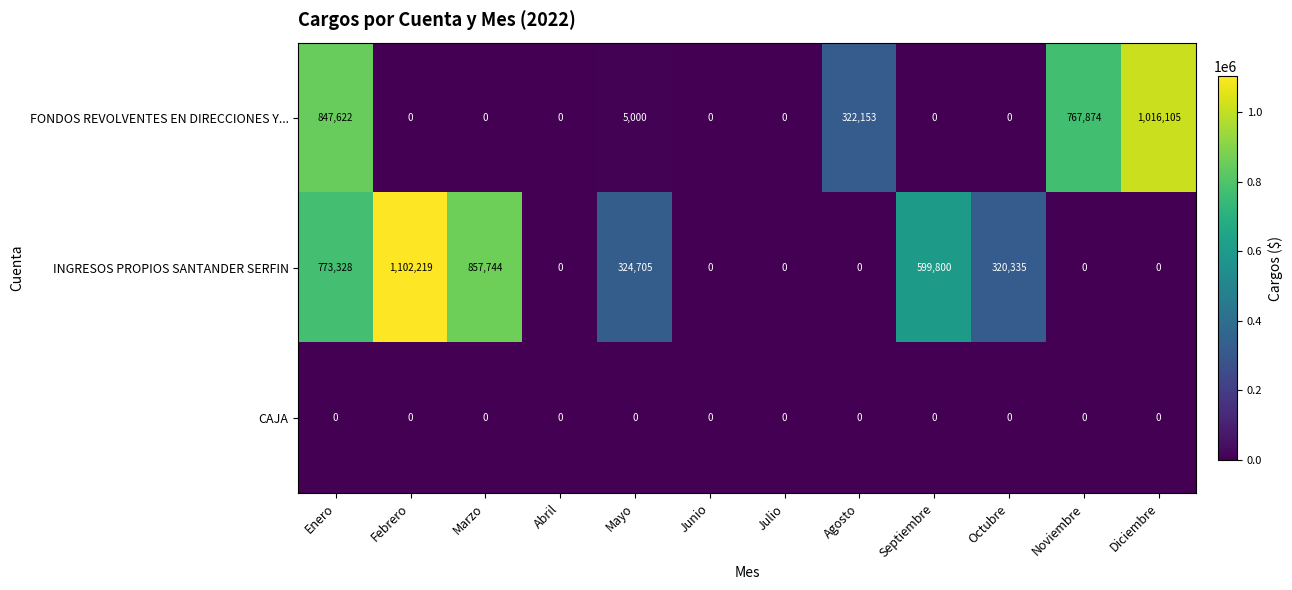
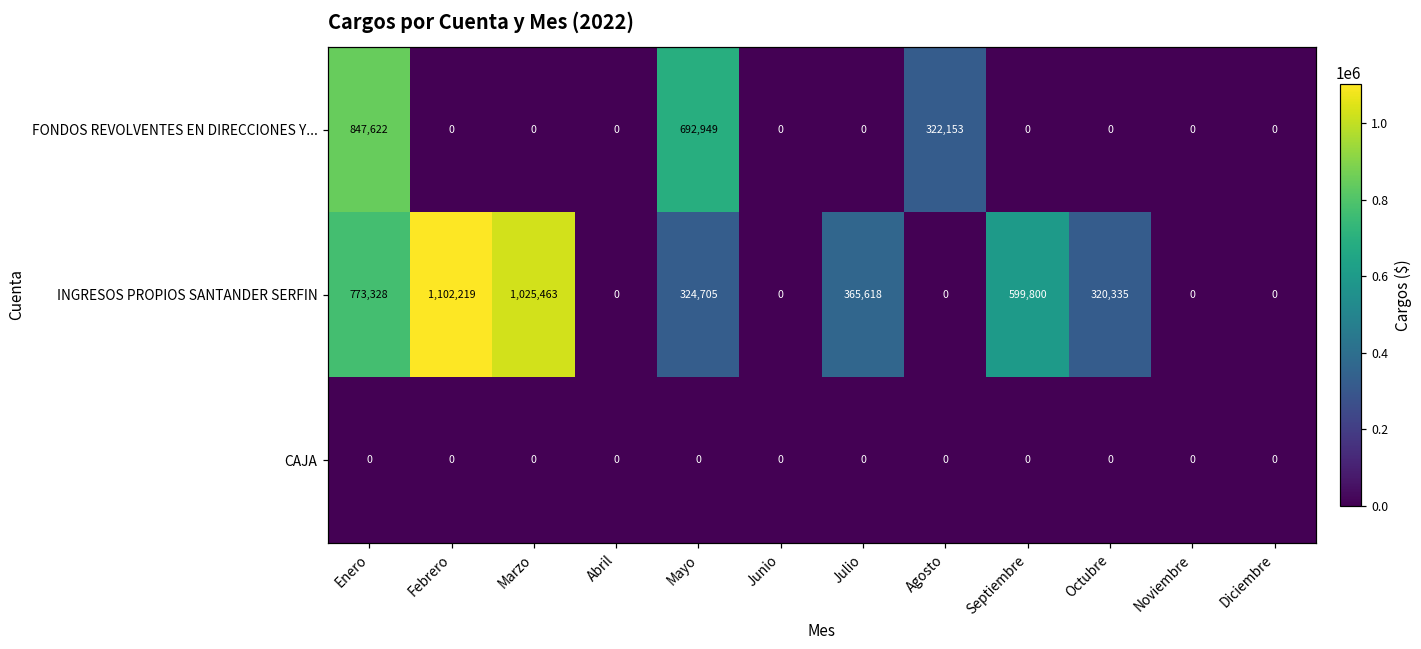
FONDOS REVOLVENTES EN DIRECCIONES Y..., Mayo: 5,000 -> 692,949
FONDOS REVOLVENTES EN DIRECCIONES Y..., Noviembre: 767,874 -> 0
FONDOS REVOLVENTES EN DIRECCIONES Y..., Diciembre: 1,016,105 -> 0
INGRESOS PROPIOS SANTANDER SERFIN, Marzo: 857,744 -> 1,025,463
INGRESOS PROPIOS SANTANDER SERFIN, Julio: 0 -> 365,618
